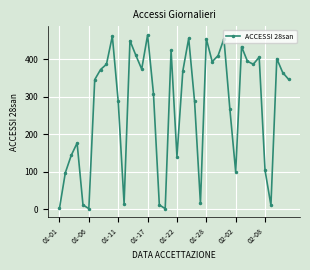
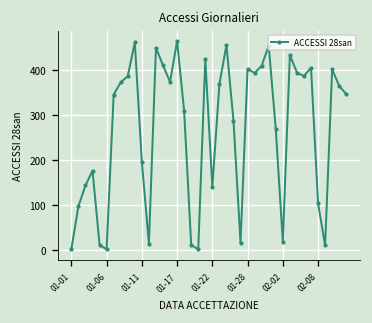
01-11: 290 -> 200
01-28: 450 -> 400
02-02: 100 -> 20
